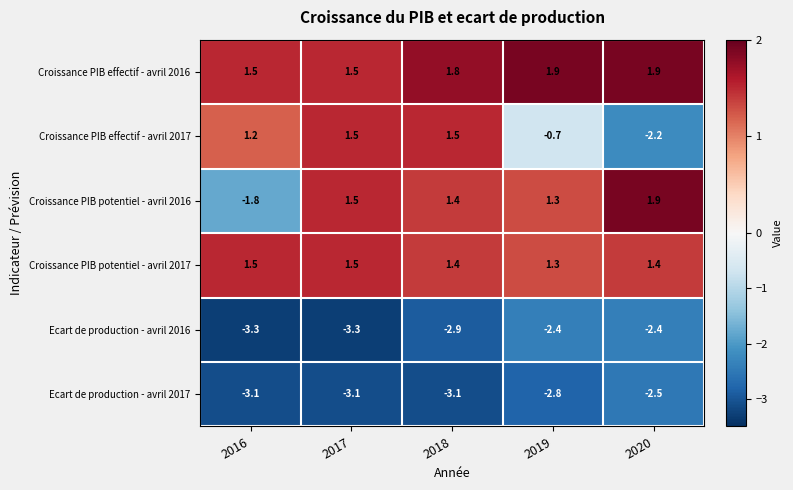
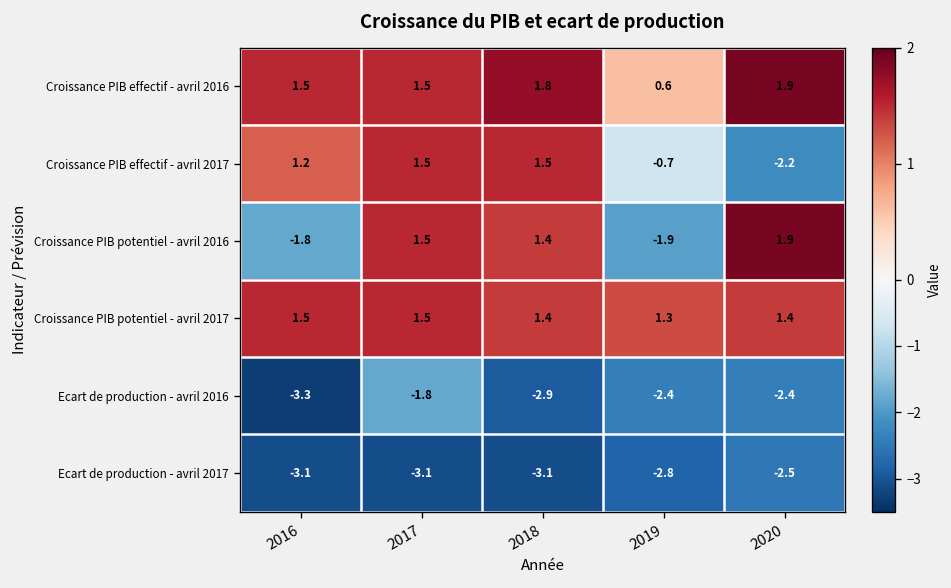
Croissance PIB effectif - avril 2016, 2019: 1.9 -> 0.6
Croissance PIB potentiel - avril 2016, 2019: 1.3 -> -1.9
Ecart de production - avril 2016, 2017: -3.3 -> -1.8
